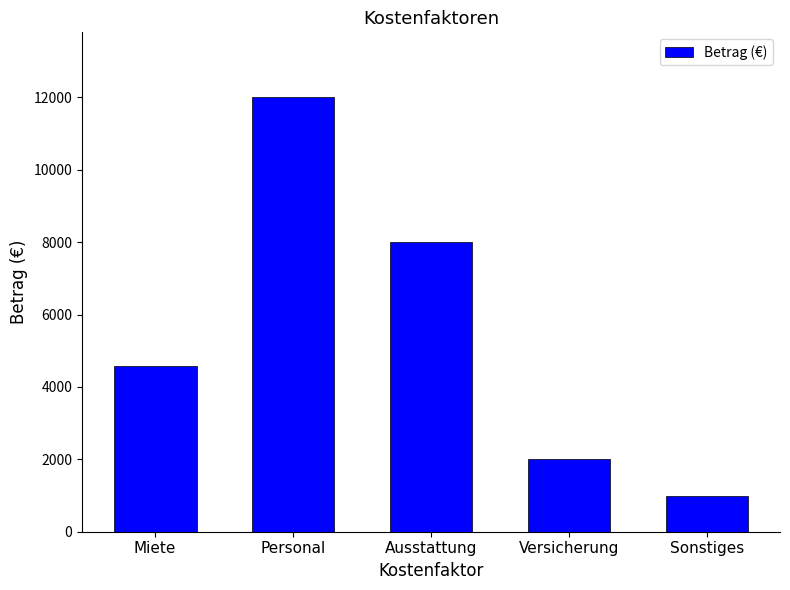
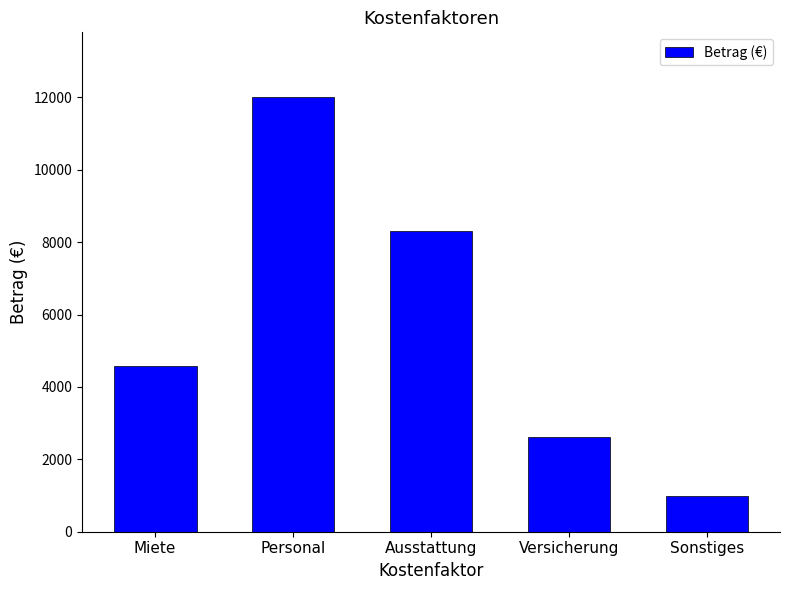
Ausstattung: 8000 -> 8300
Versicherung: 2000 -> 2600
